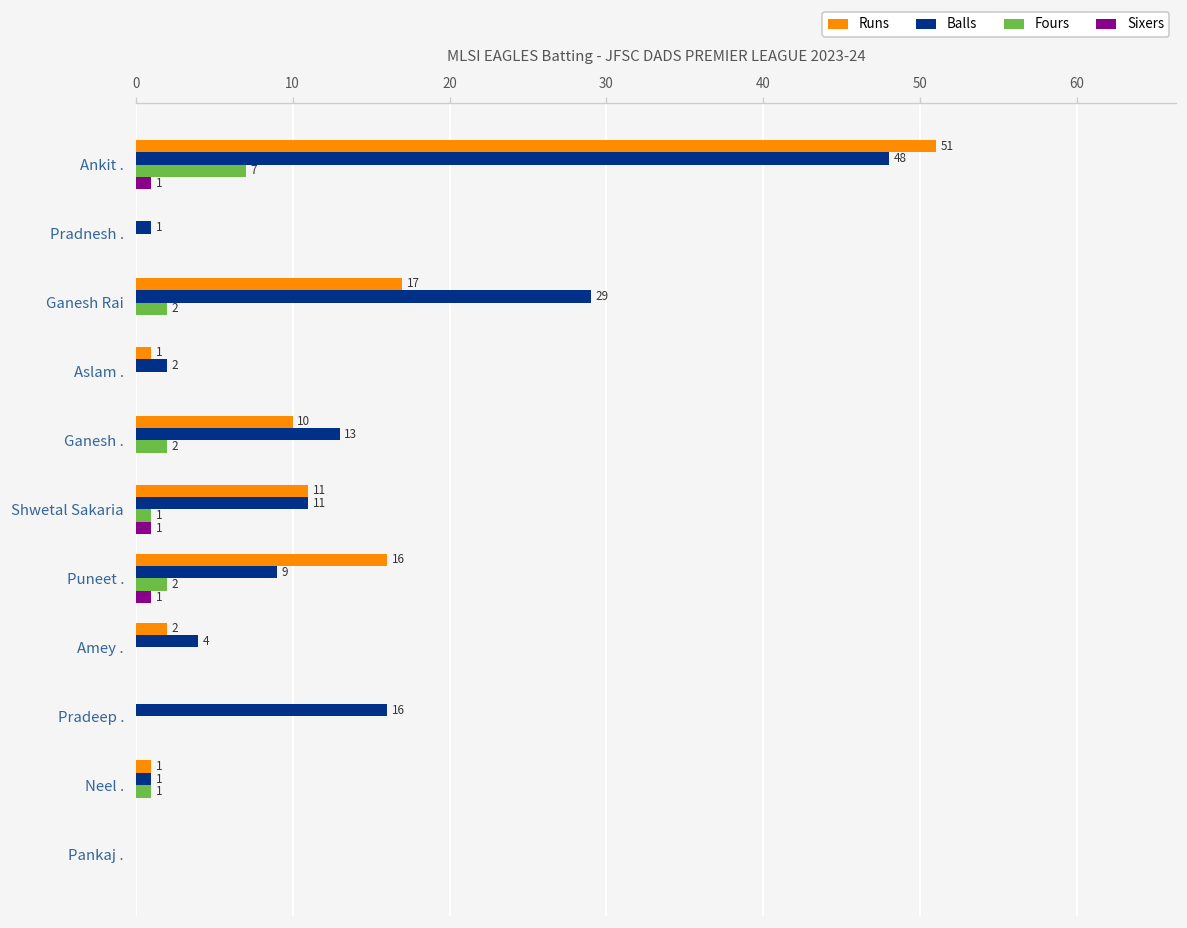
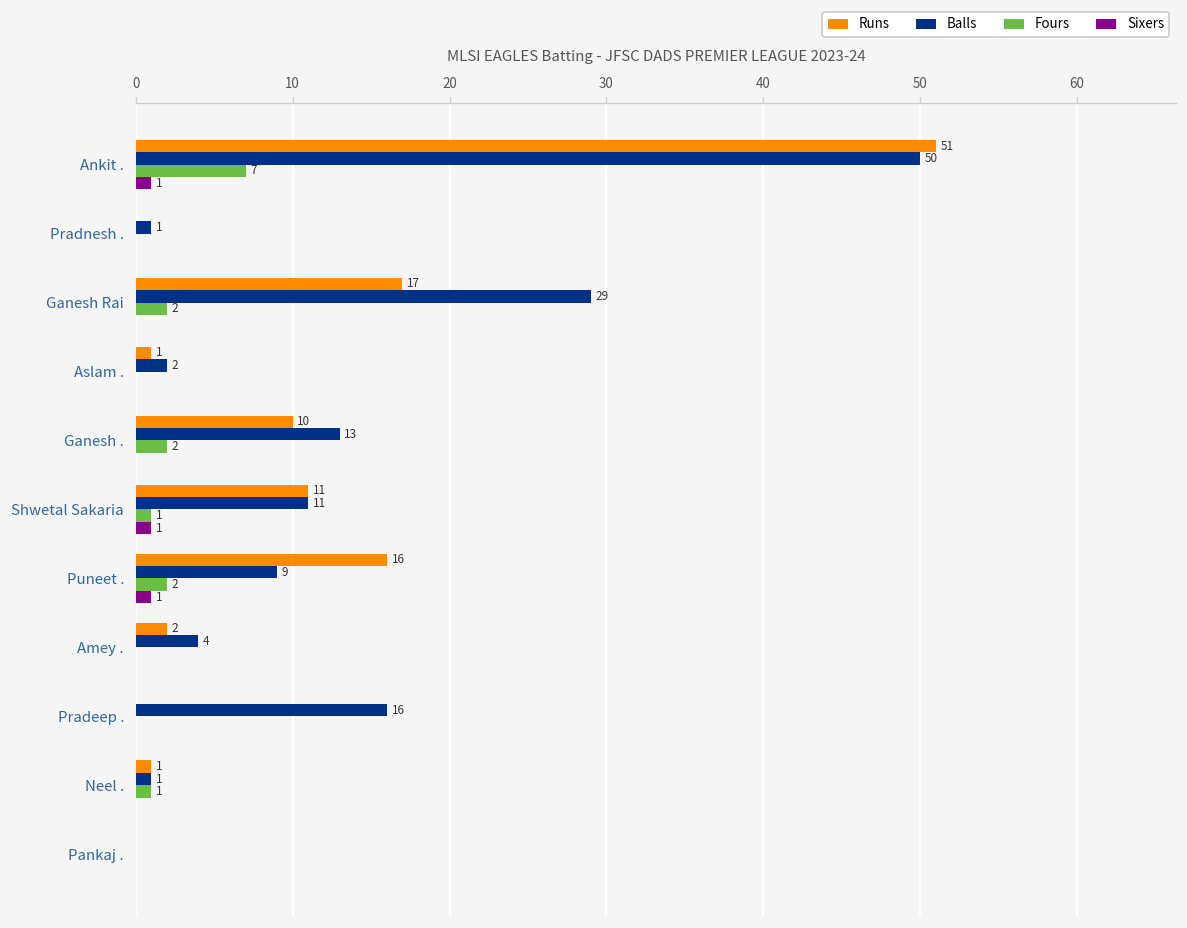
Balls, Ankit .: 48 -> 50
